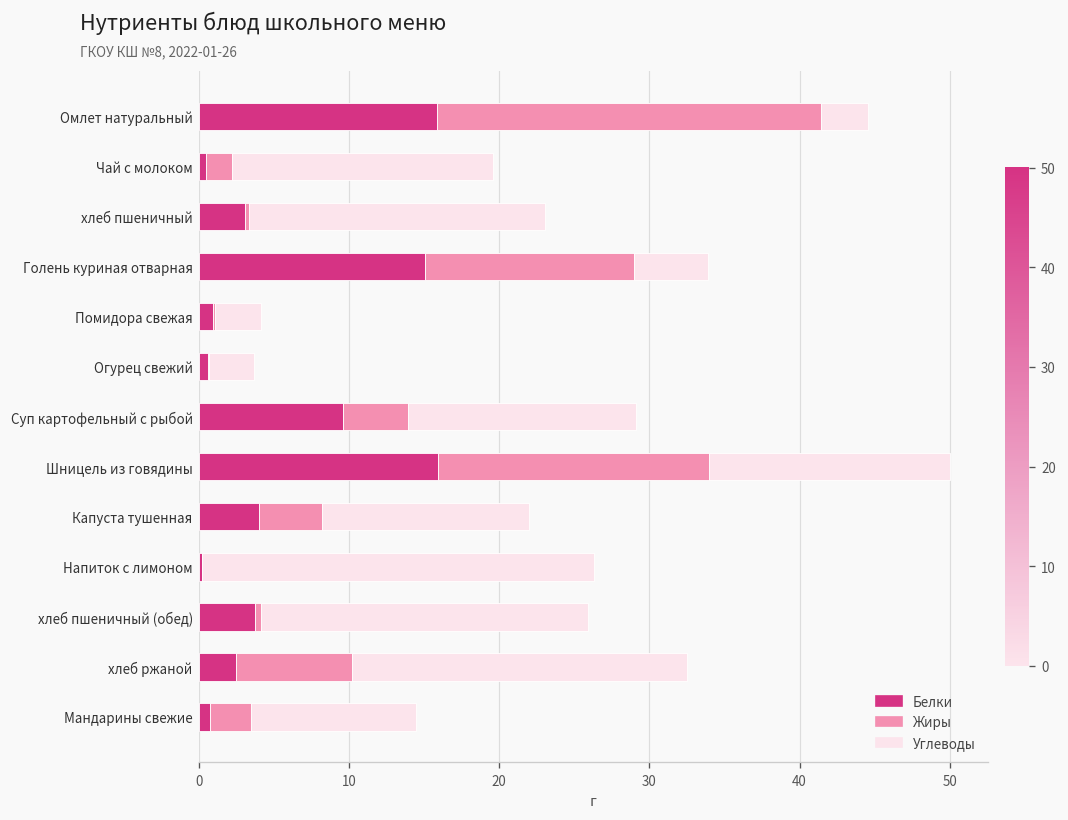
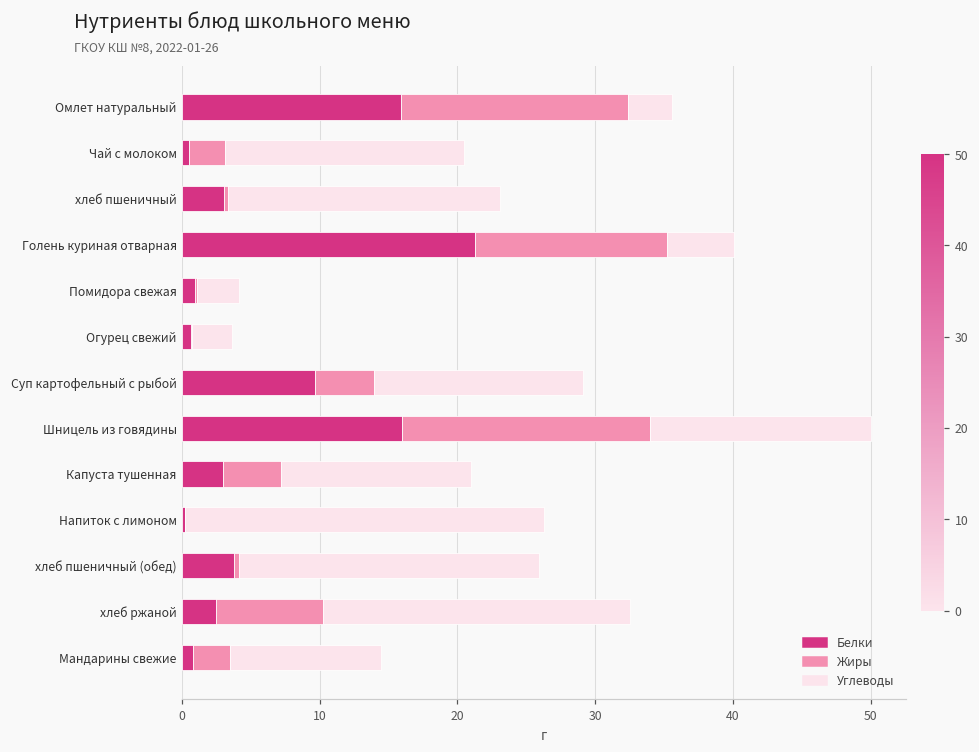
Жиры, Омлет натуральный: 25.5 -> 16.5
Жиры, Чай с молоком: 1.7 -> 2.6
Белки, Голень куриная отварная: 15.1 -> 21.3
Белки, Капуста тушенная: 4 -> 3
